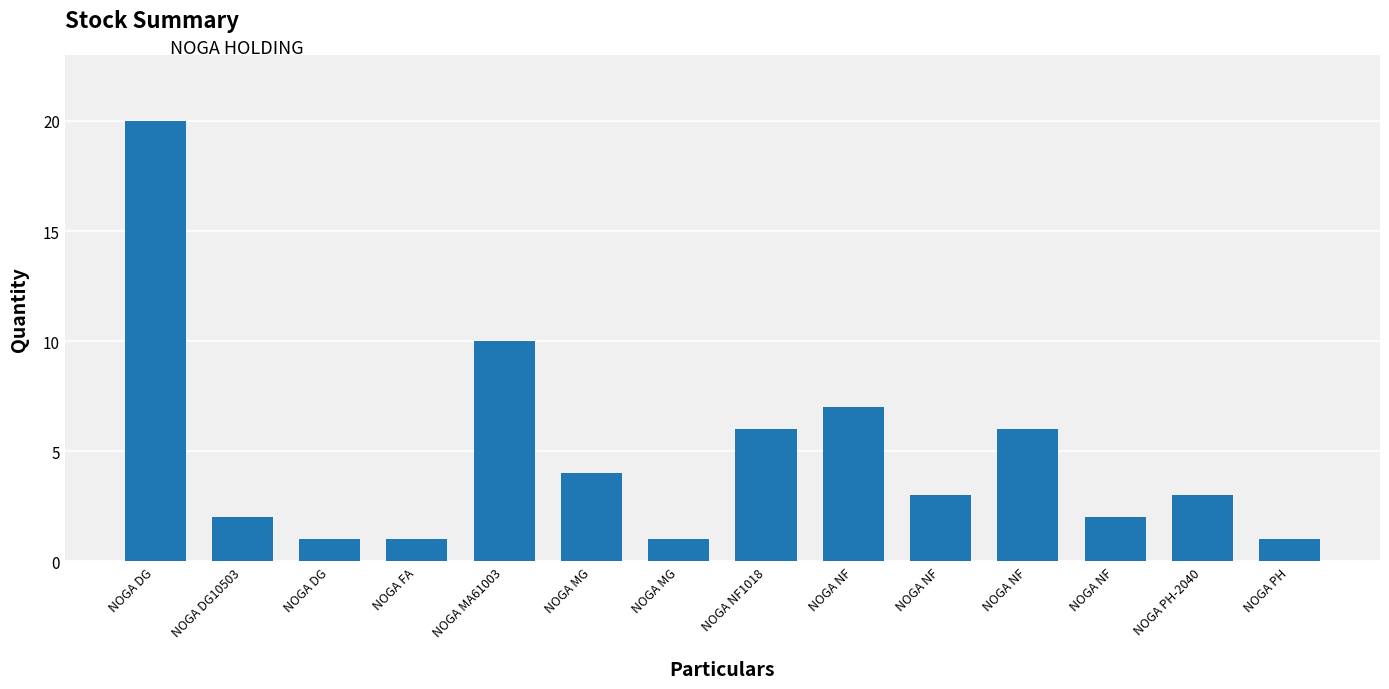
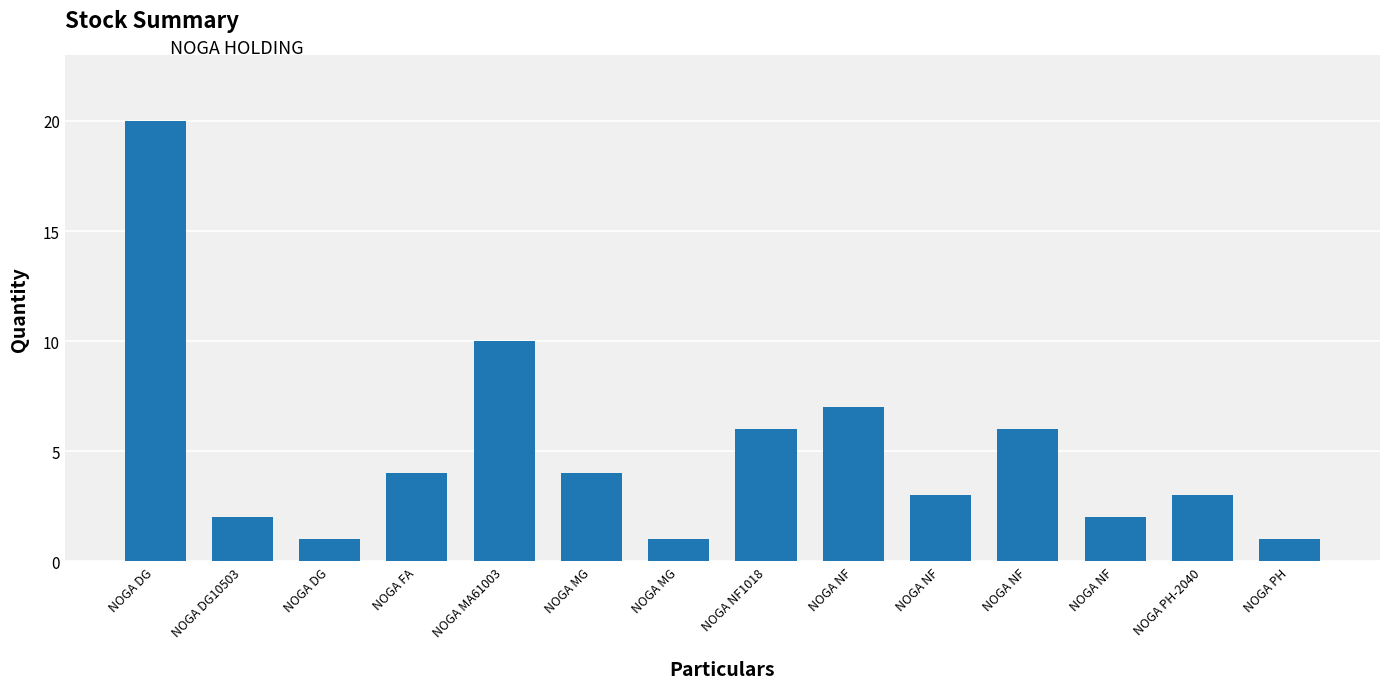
NOGA FA: 1 -> 4
